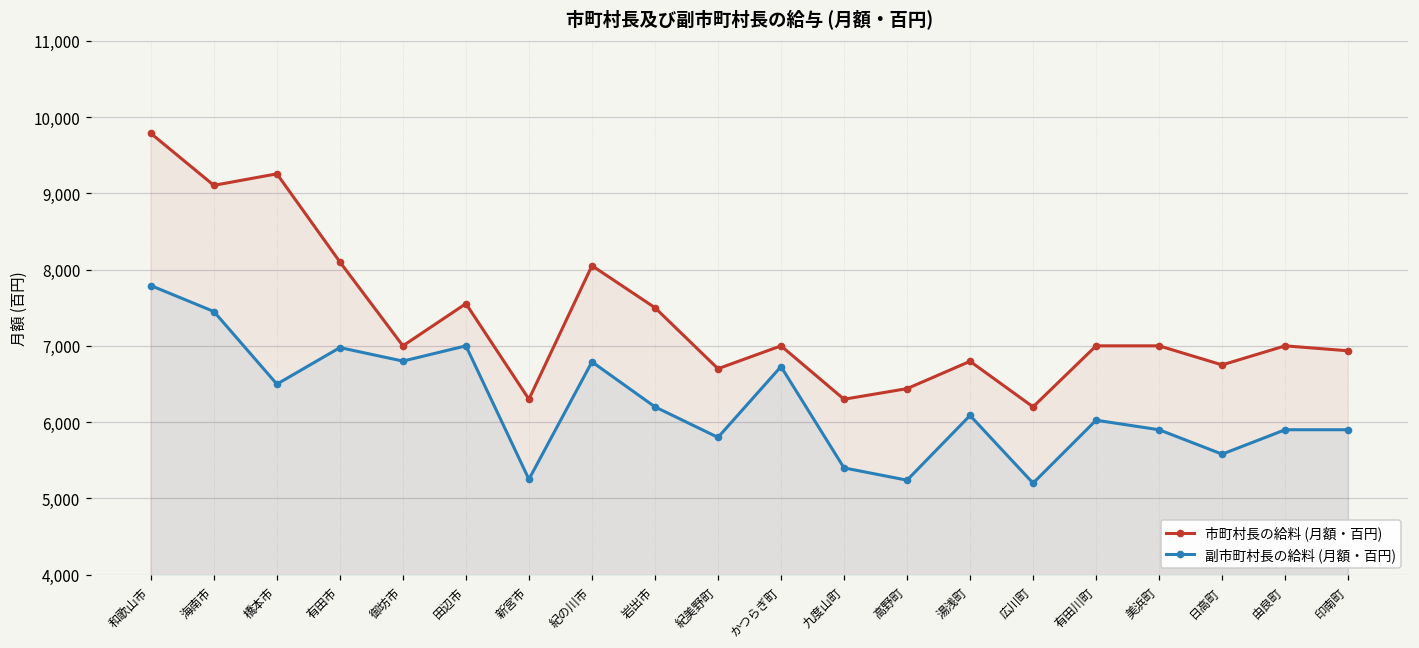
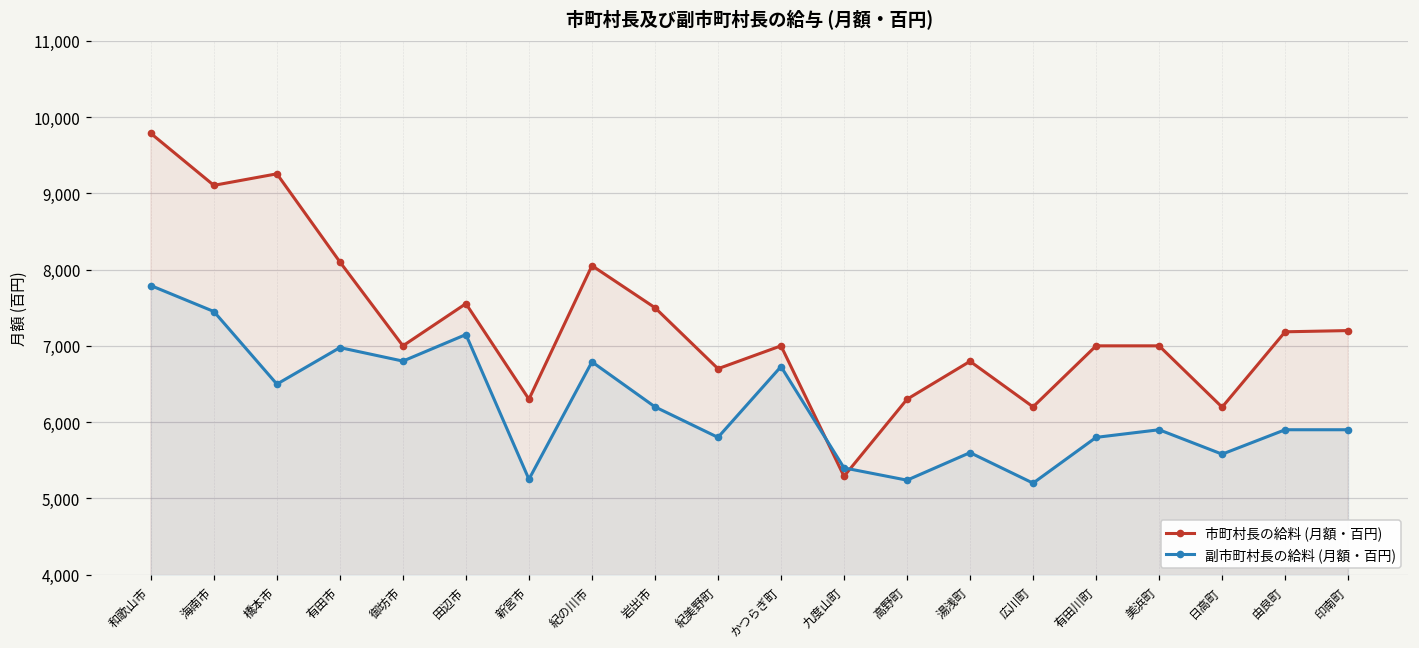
副市町村長の給料 (月額・百円), 田辺市: 7,000 -> 7,100
市町村長の給料 (月額・百円), 九度山町: 6,300 -> 5,300
市町村長の給料 (月額・百円), 高野町: 6,400 -> 6,300
副市町村長の給料 (月額・百円), 湯浅町: 6,100 -> 5,600
副市町村長の給料 (月額・百円), 有田川町: 6,000 -> 5,800
市町村長の給料 (月額・百円), 日高町: 6,800 -> 6,200
市町村長の給料 (月額・百円), 由良町: 7,000 -> 7,200
市町村長の給料 (月額・百円), 印南町: 6,900 -> 7,200
